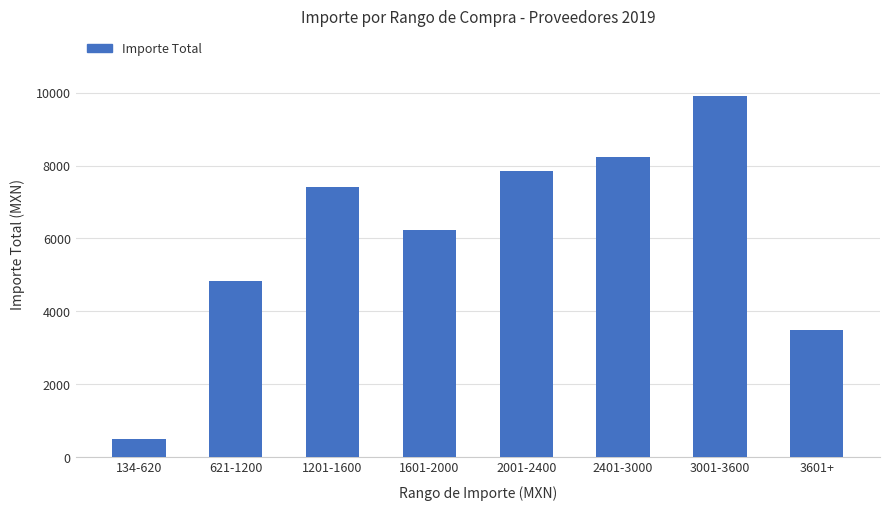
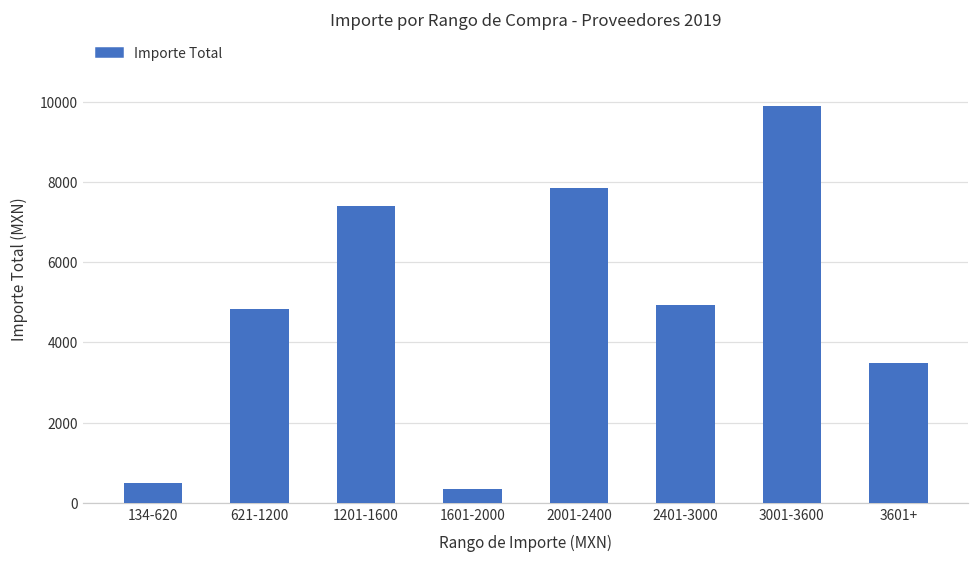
1601-2000: 6200 -> 400
2401-3000: 8200 -> 4900
